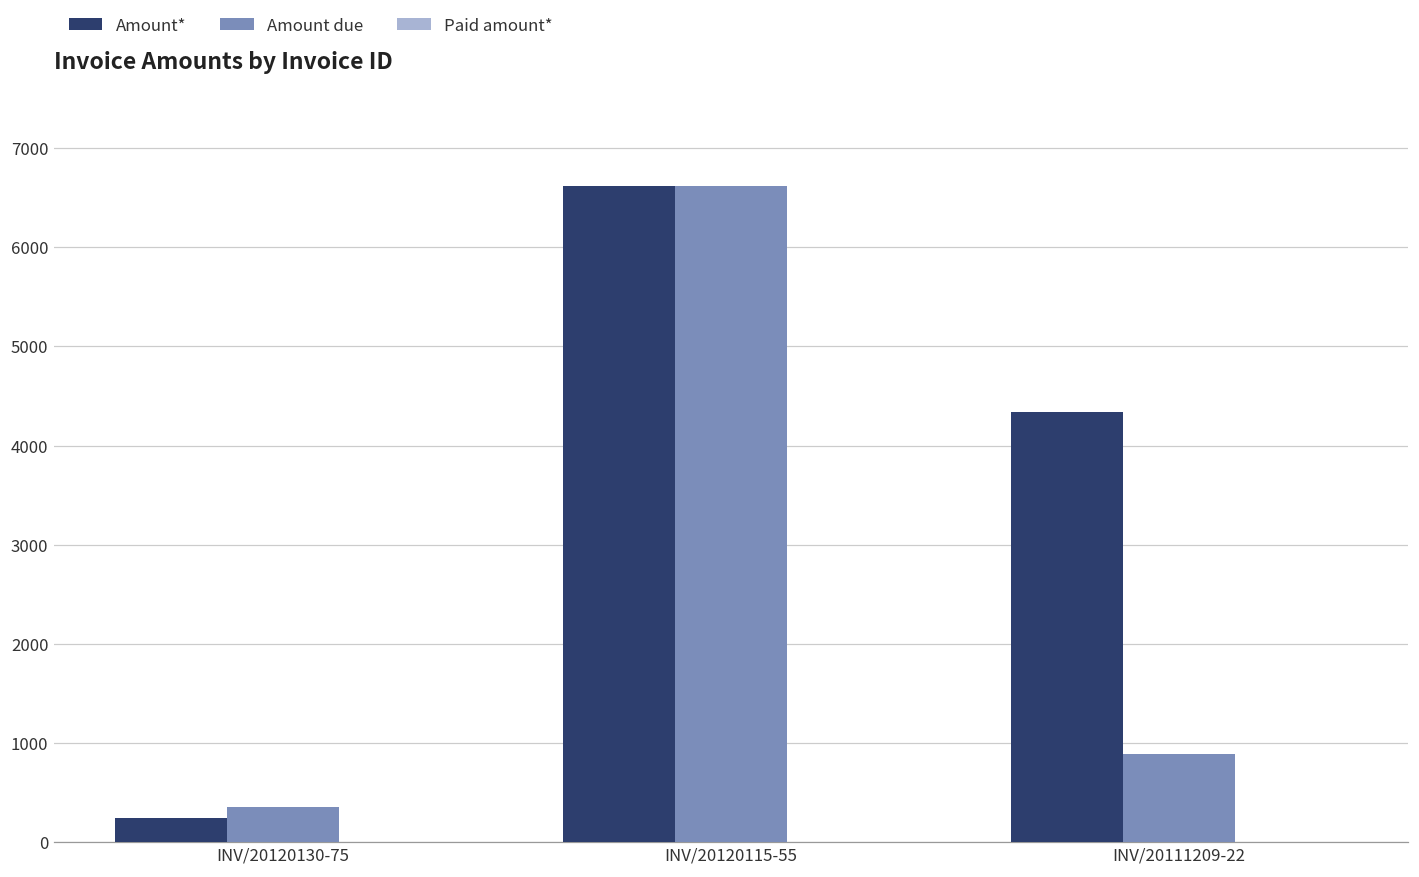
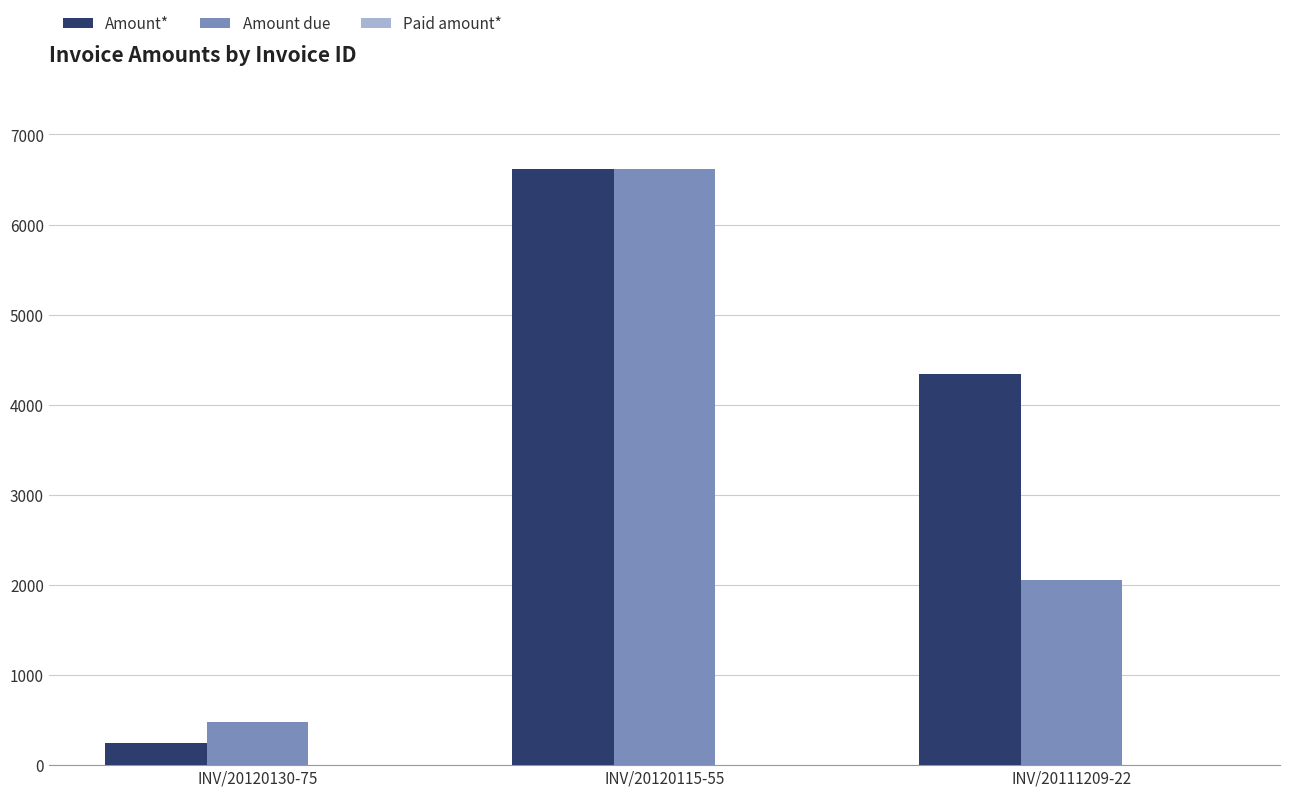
Amount due, INV/20120130-75: 400 -> 500
Amount due, INV/20111209-22: 900 -> 2100
